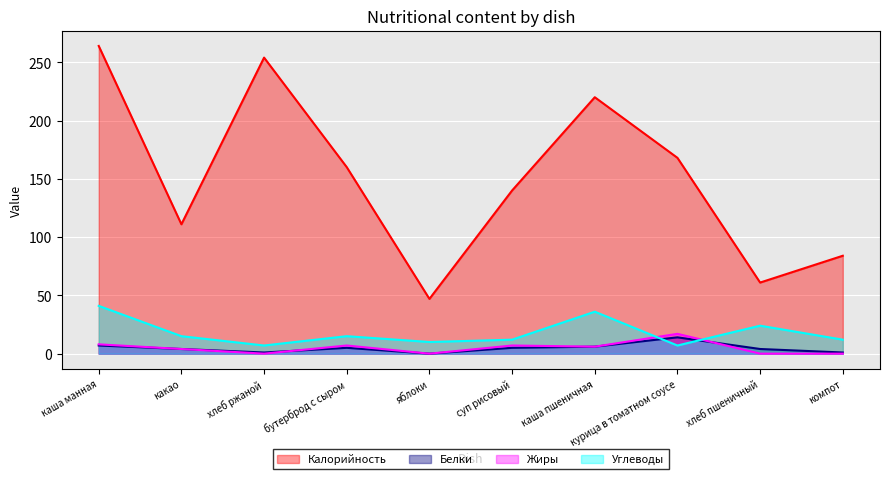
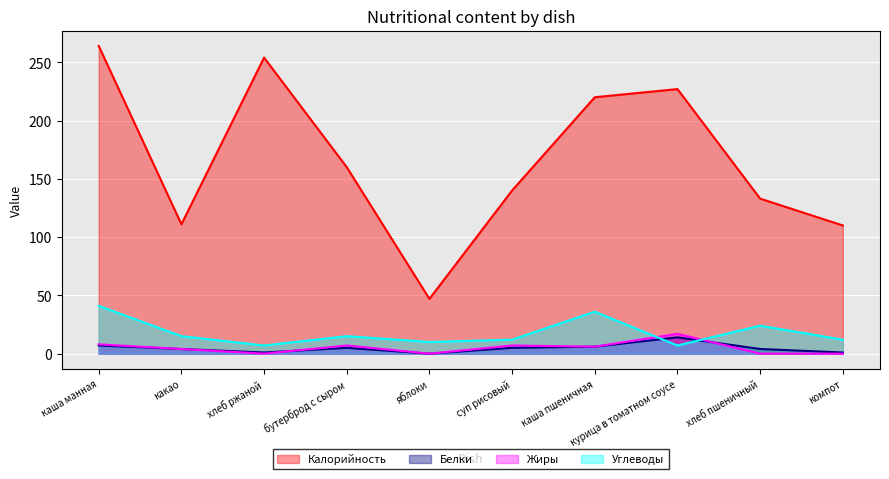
Калорийность, курица в томатном соусе: 168 -> 227
Калорийность, хлеб пшеничный: 61 -> 133
Калорийность, компот: 84 -> 110
